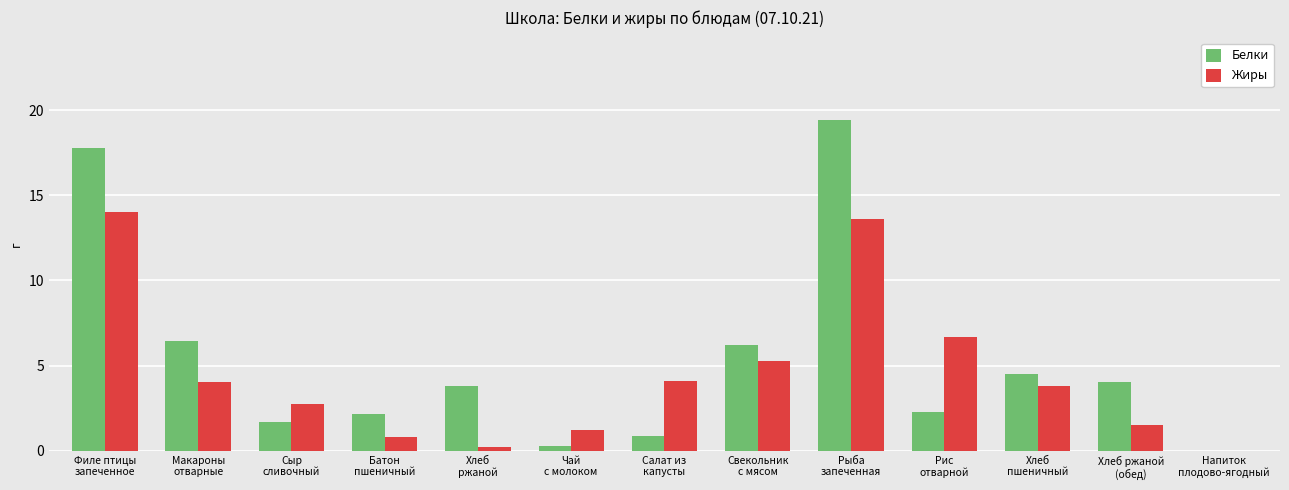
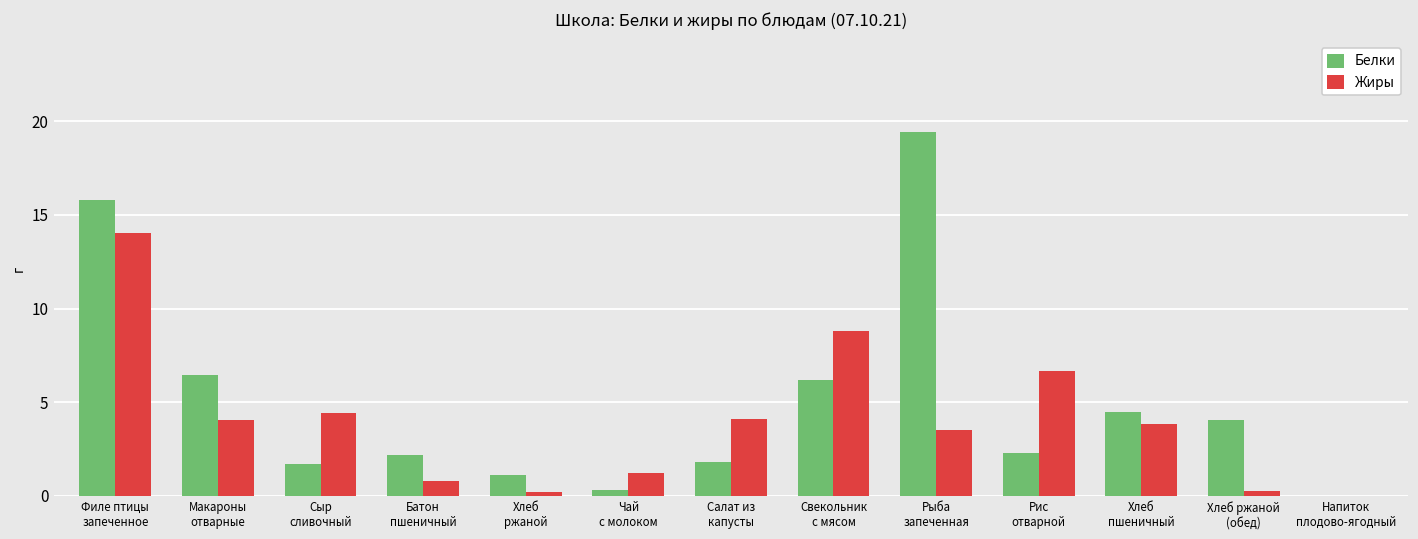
Белки, Филе птицы запеченное: 17.8 -> 15.8
Жиры, Сыр сливочный: 2.8 -> 4.4
Белки, Хлеб ржаной: 3.8 -> 1.1
Белки, Салат из капусты: 0.9 -> 1.8
Жиры, Свекольник с мясом: 5.3 -> 8.8
Жиры, Рыба запеченная: 13.6 -> 3.5
Жиры, Хлеб ржаной (обед): 1.5 -> 0.3
